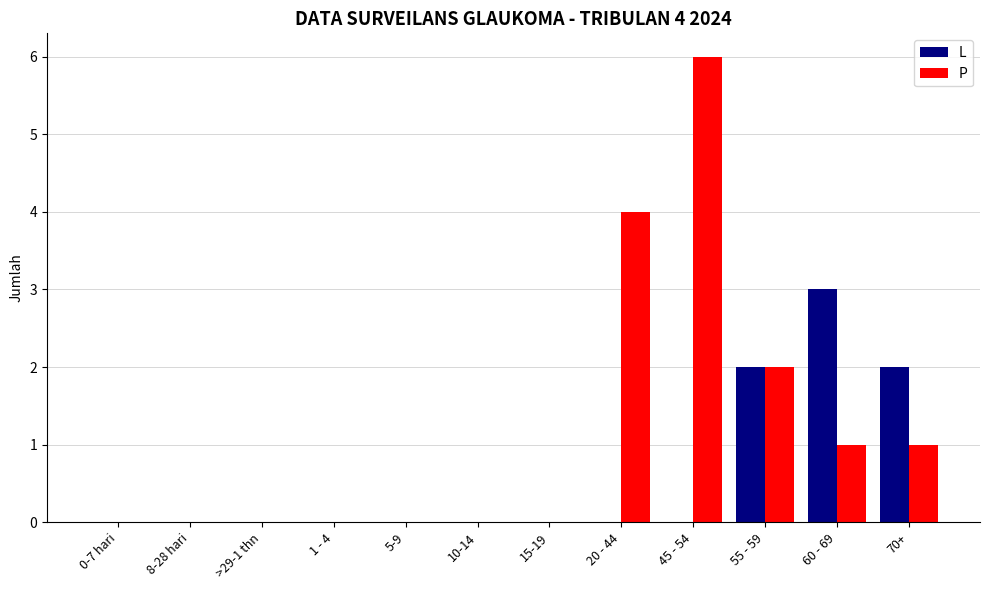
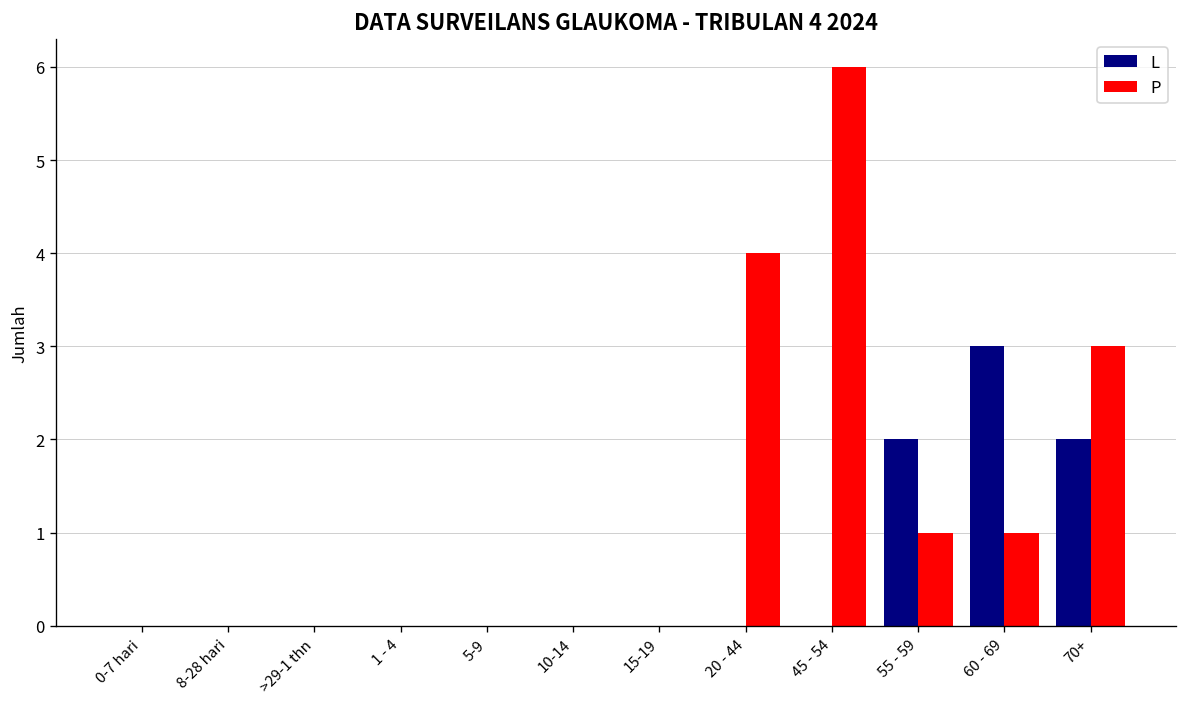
P, 55 - 59: 2 -> 1
P, 70+: 1 -> 3
